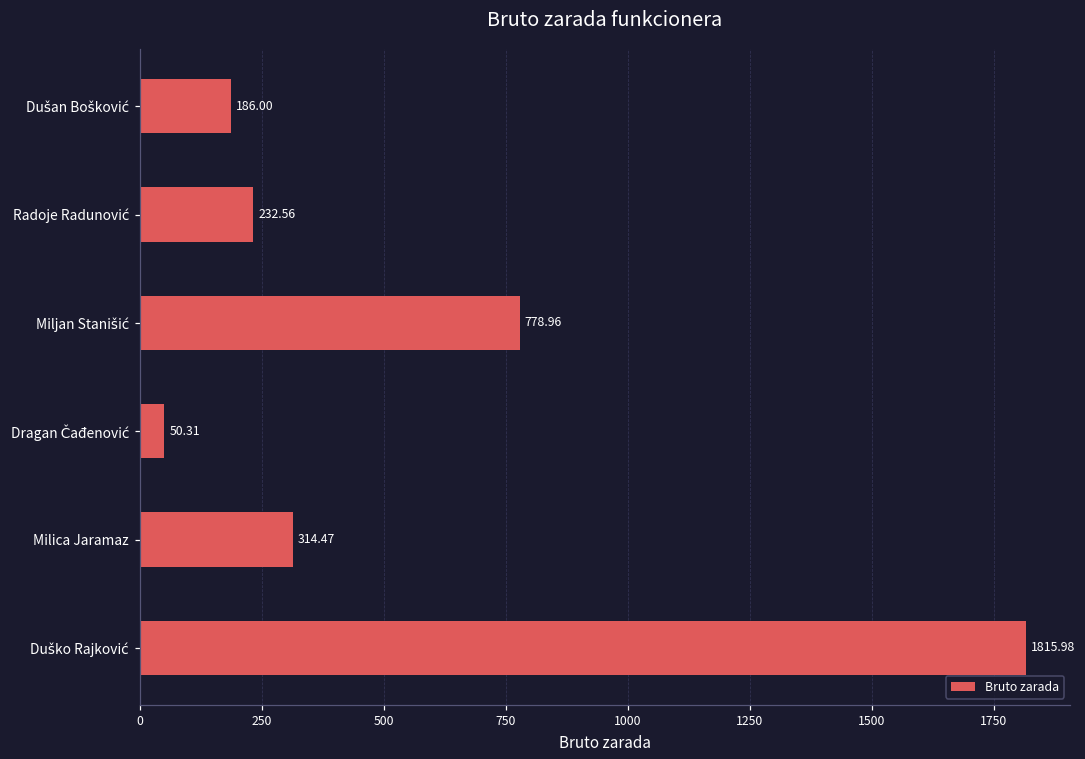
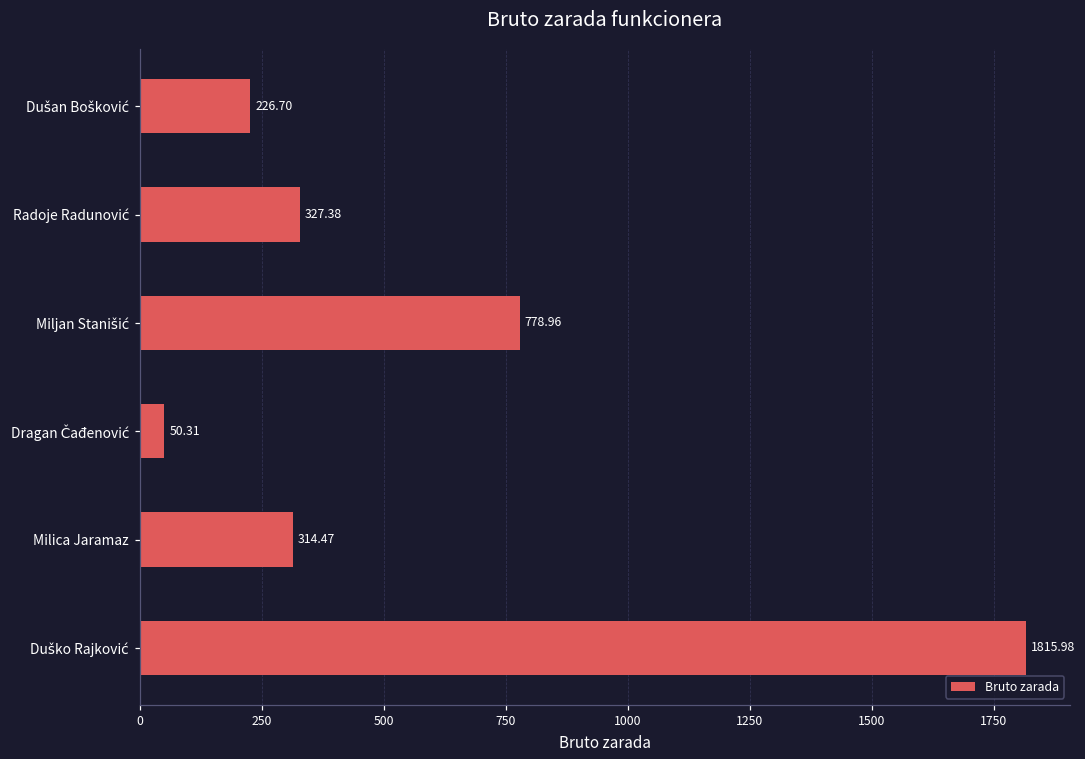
Dušan Bošković: 186.00 -> 226.70
Radoje Radunović: 232.56 -> 327.38
